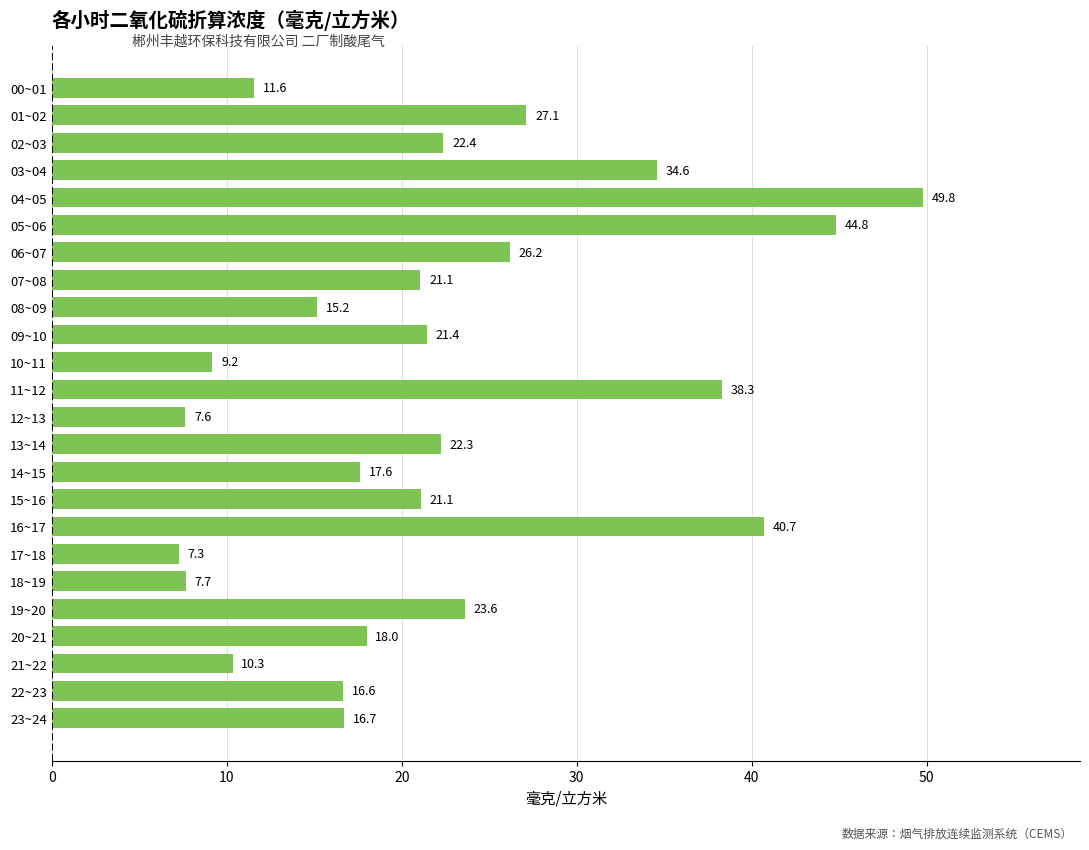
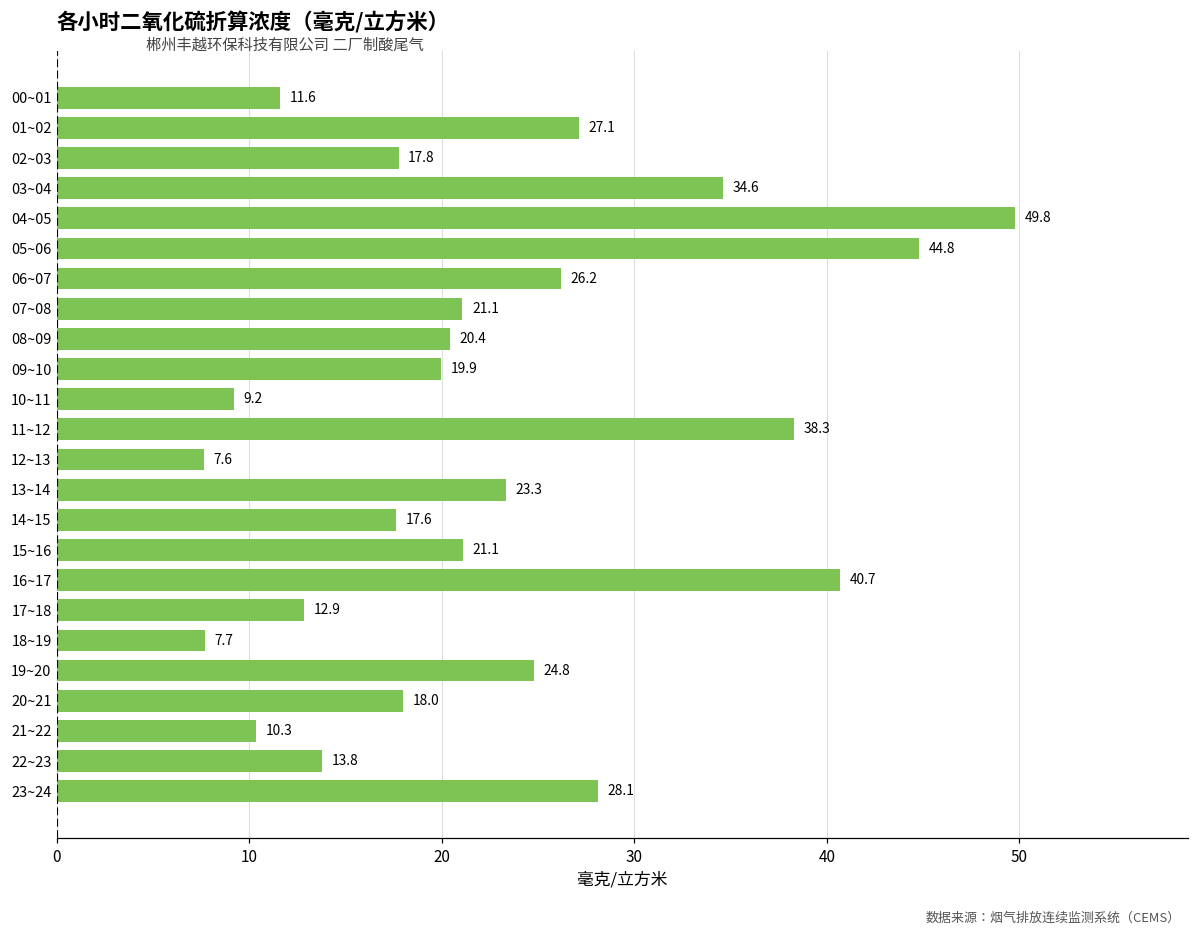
02~03: 22.4 -> 17.8
08~09: 15.2 -> 20.4
09~10: 21.4 -> 19.9
13~14: 22.3 -> 23.3
17~18: 7.3 -> 12.9
19~20: 23.6 -> 24.8
22~23: 16.6 -> 13.8
23~24: 16.7 -> 28.1
